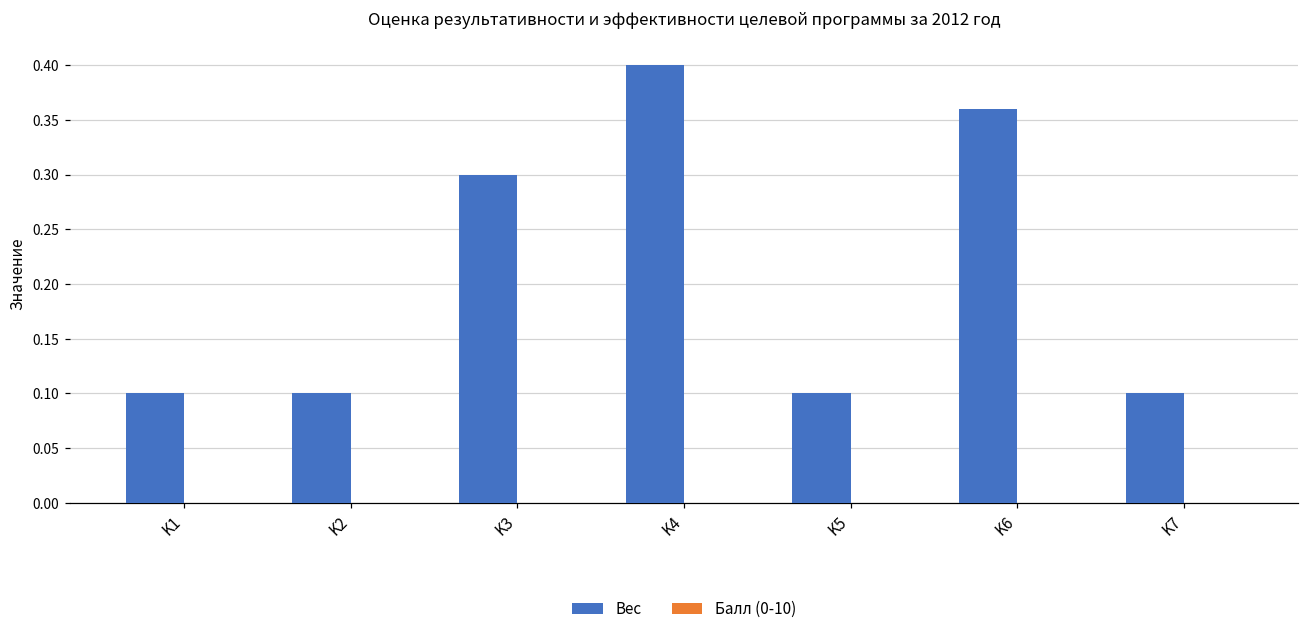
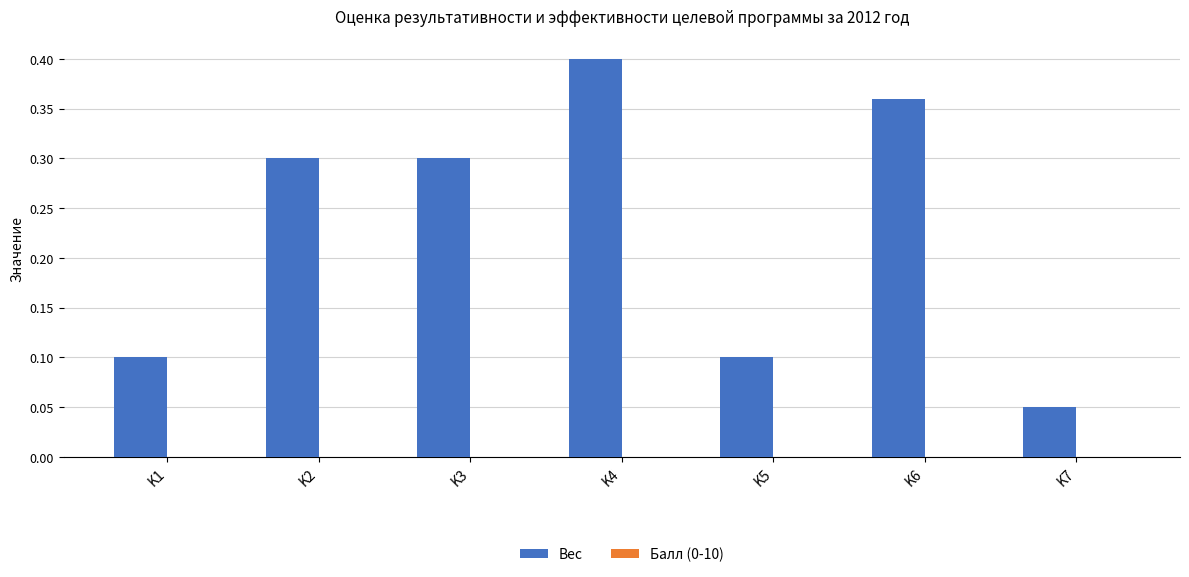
Вес, K2: 0.1 -> 0.3
Вес, K7: 0.10 -> 0.05
